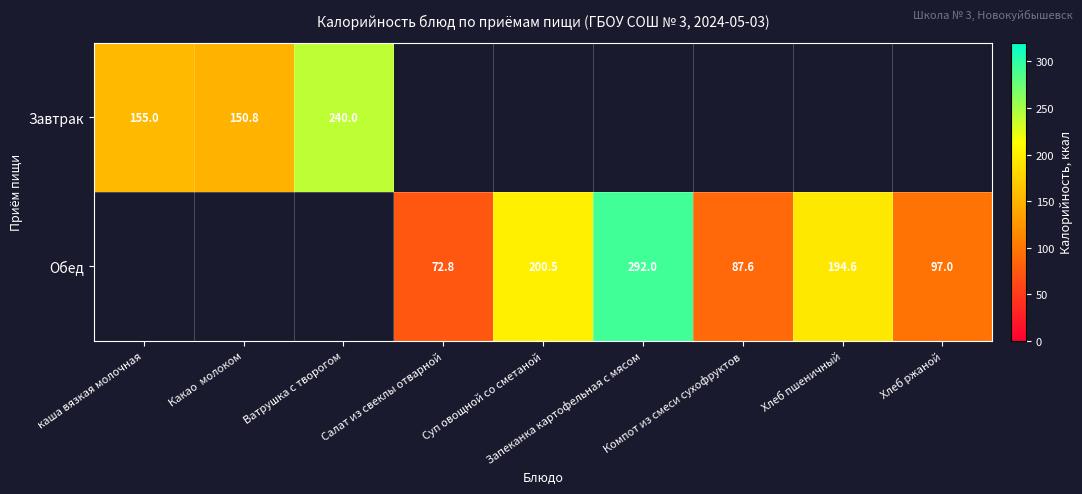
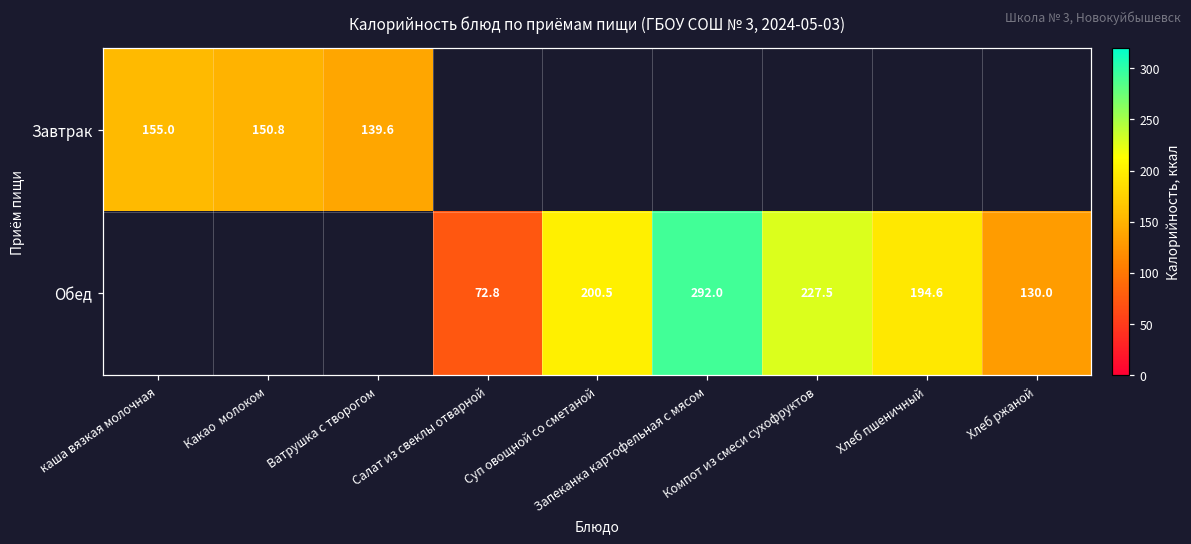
Завтрак, Ватрушка с творогом: 240.0 -> 139.6
Обед, Компот из смеси сухофруктов: 87.6 -> 227.5
Обед, Хлеб ржаной: 97.0 -> 130.0
